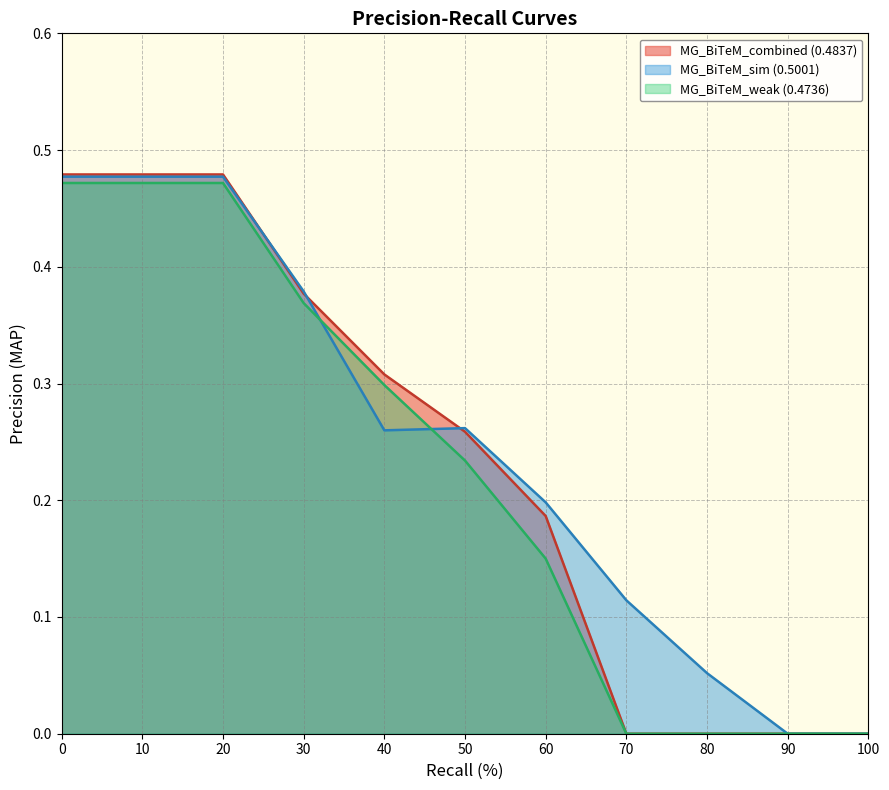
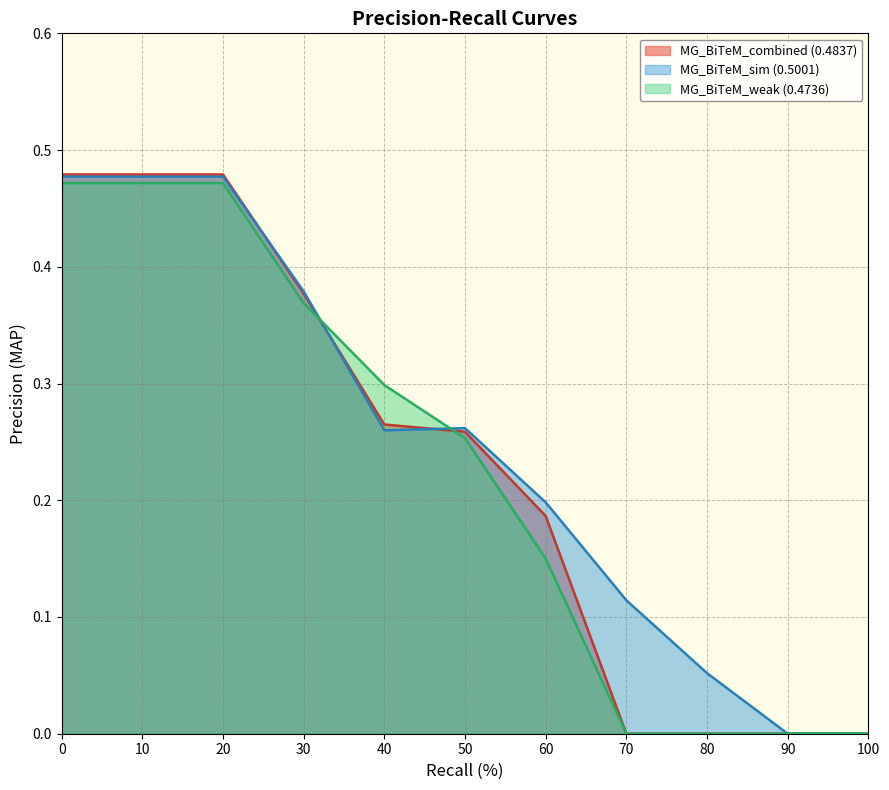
MG_BiTeM_combined (0.4837), 40: 0.308 -> 0.265
MG_BiTeM_weak (0.4736), 50: 0.234 -> 0.253
